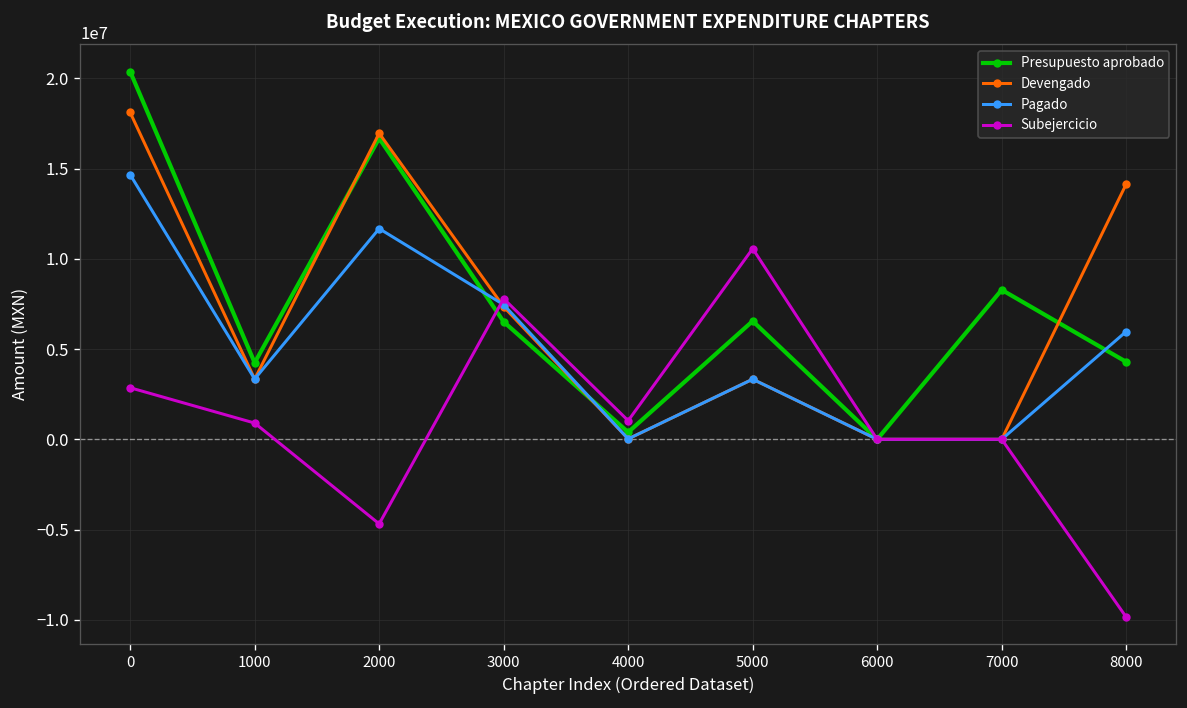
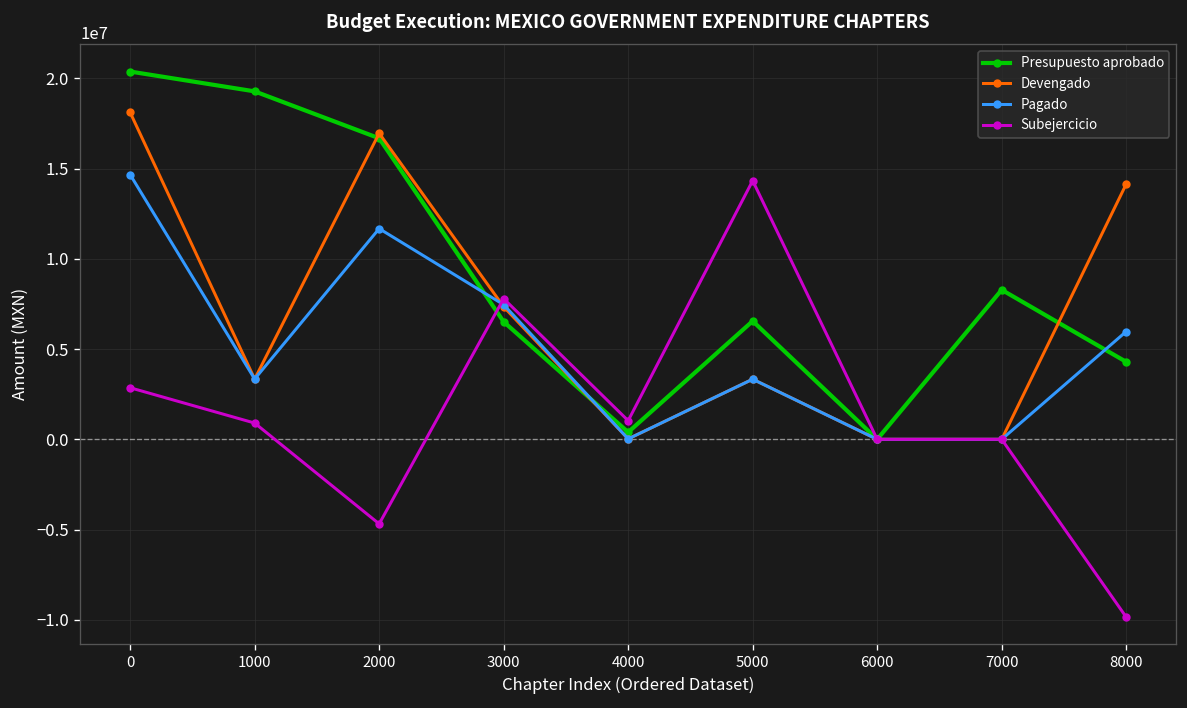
Presupuesto aprobado, 1000: 4200000 -> 19300000
Subejercicio, 5000: 10600000 -> 14300000
